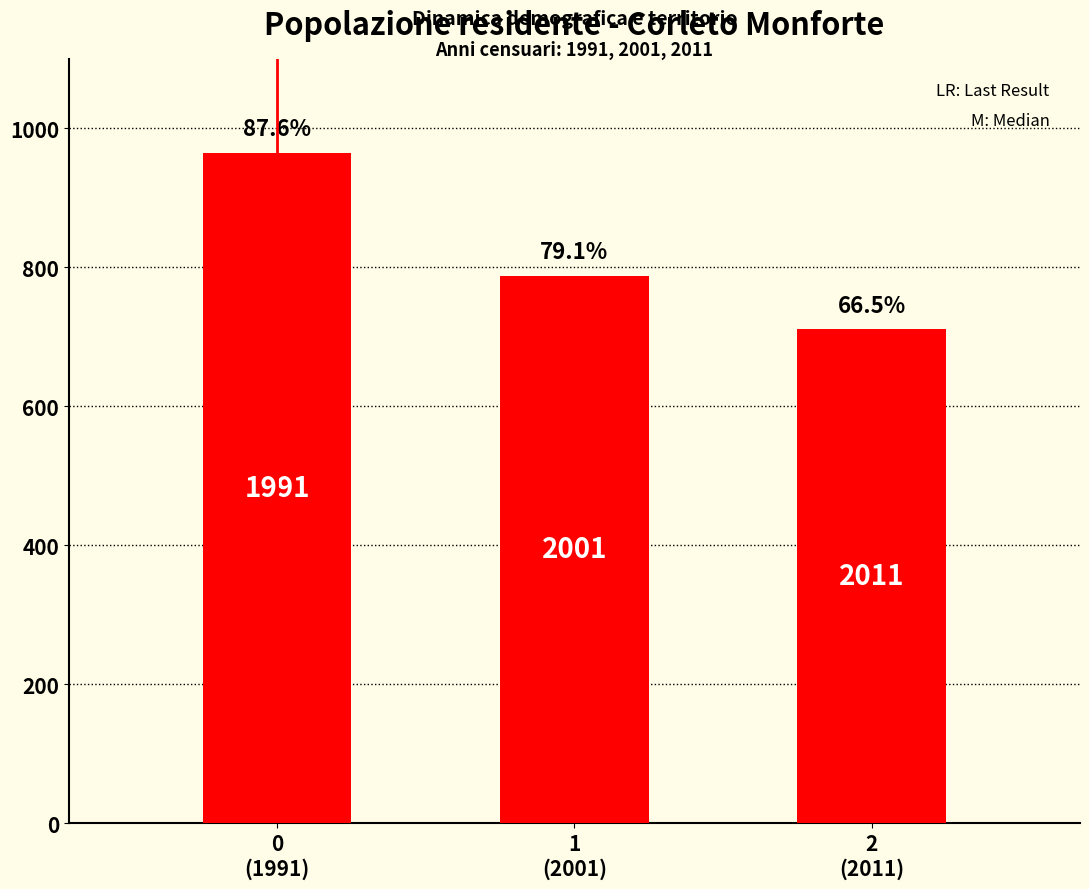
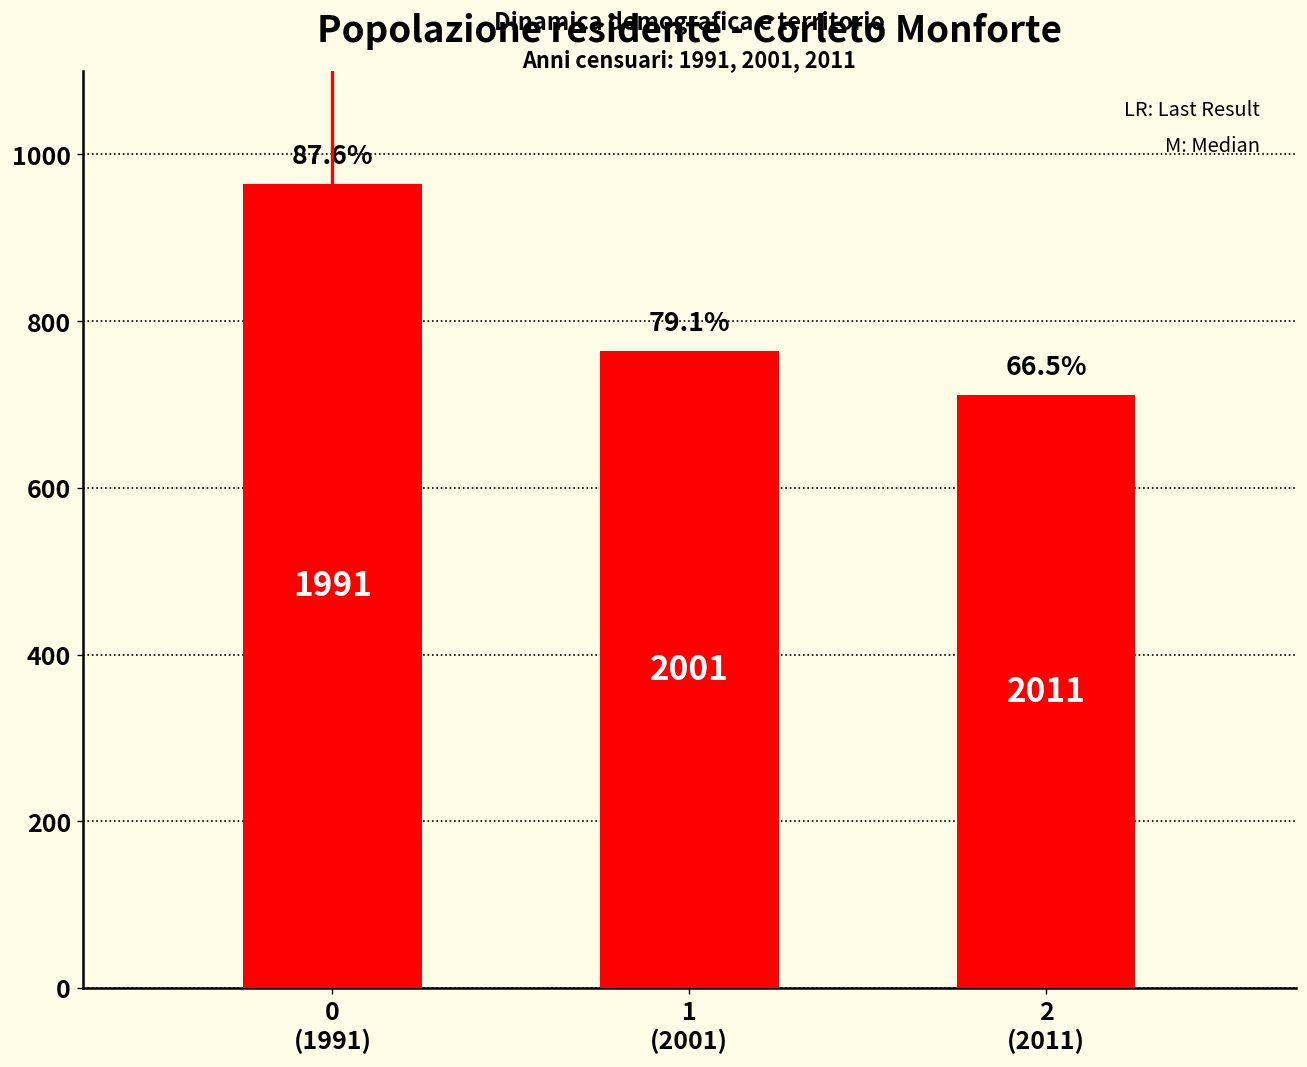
1 (2001): 790 -> 760
